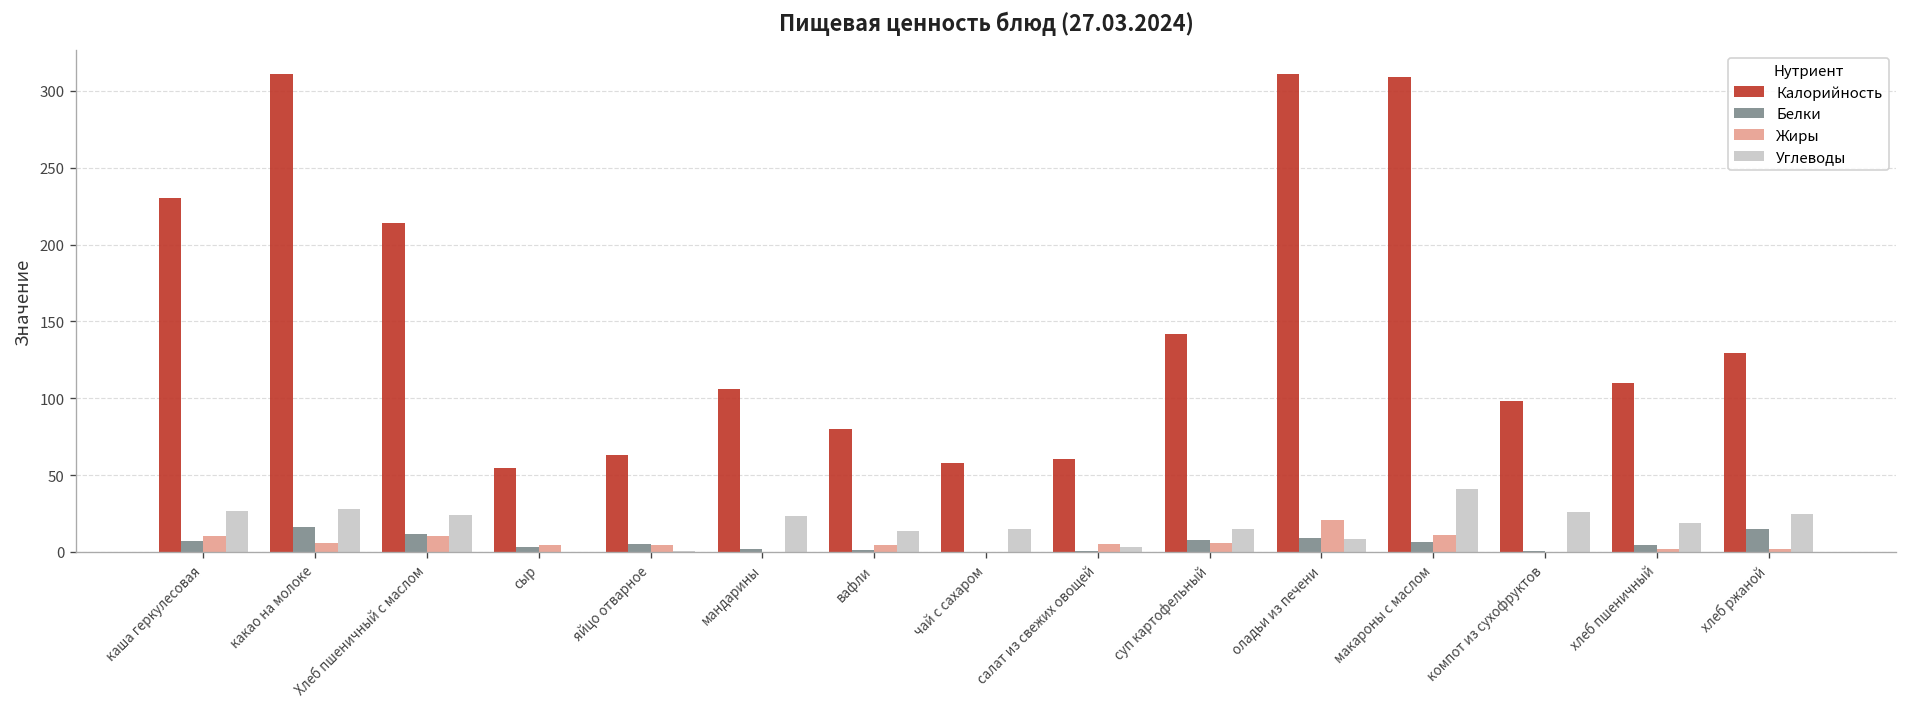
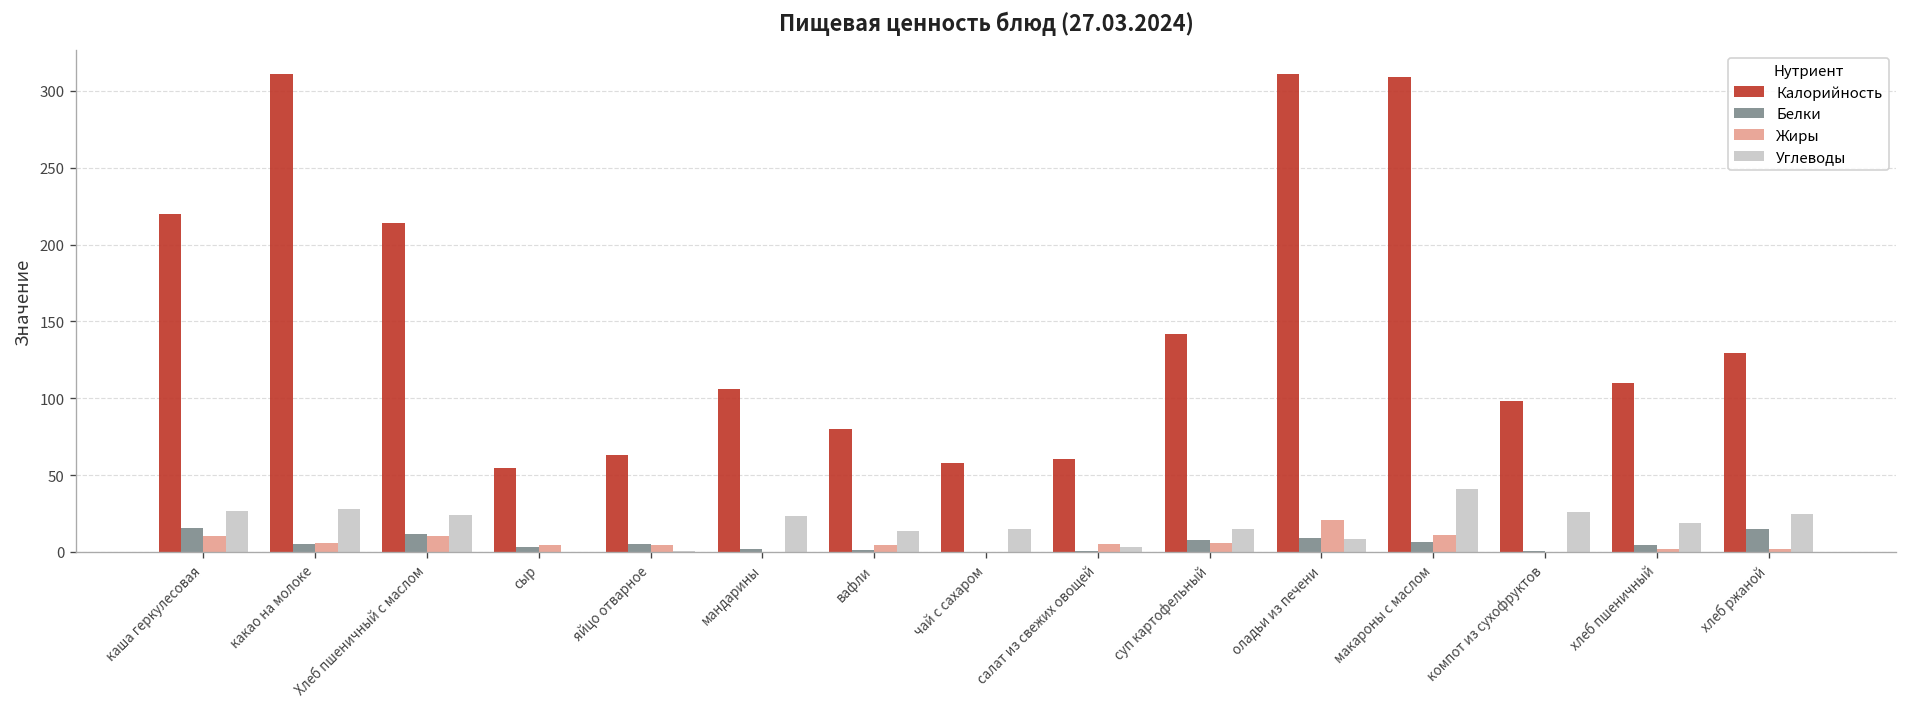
Калорийность, каша геркулесовая: 230 -> 220
Белки, каша геркулесовая: 7 -> 15
Белки, какао на молоке: 16 -> 5
